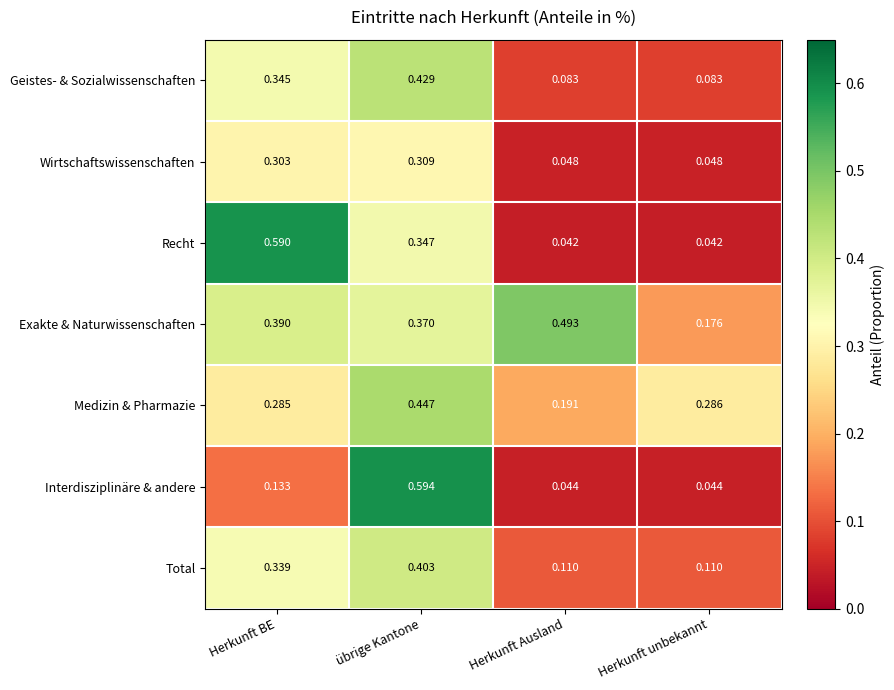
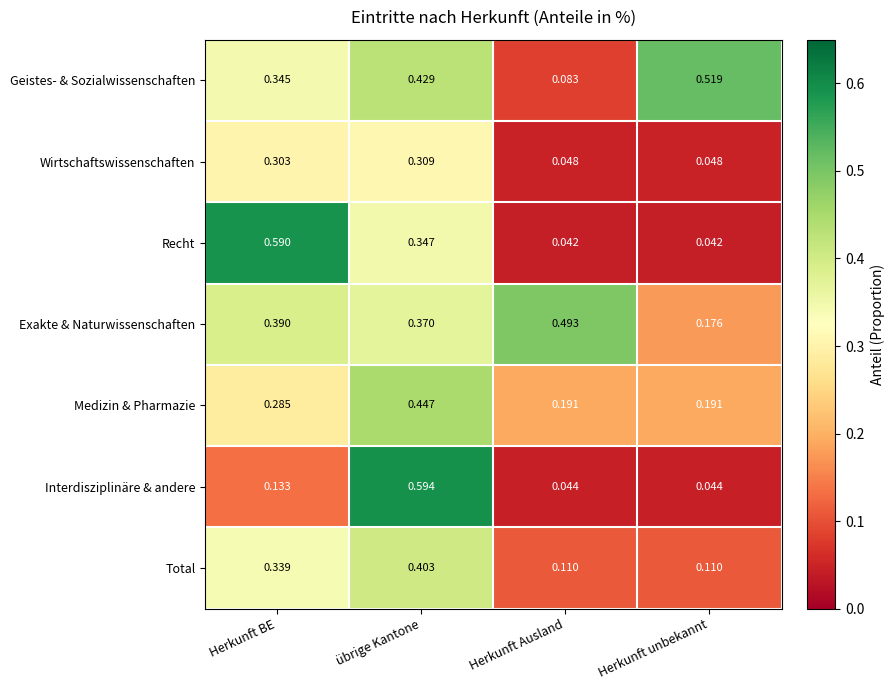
Geistes- & Sozialwissenschaften, Herkunft unbekannt: 0.083 -> 0.519
Medizin & Pharmazie, Herkunft unbekannt: 0.286 -> 0.191
